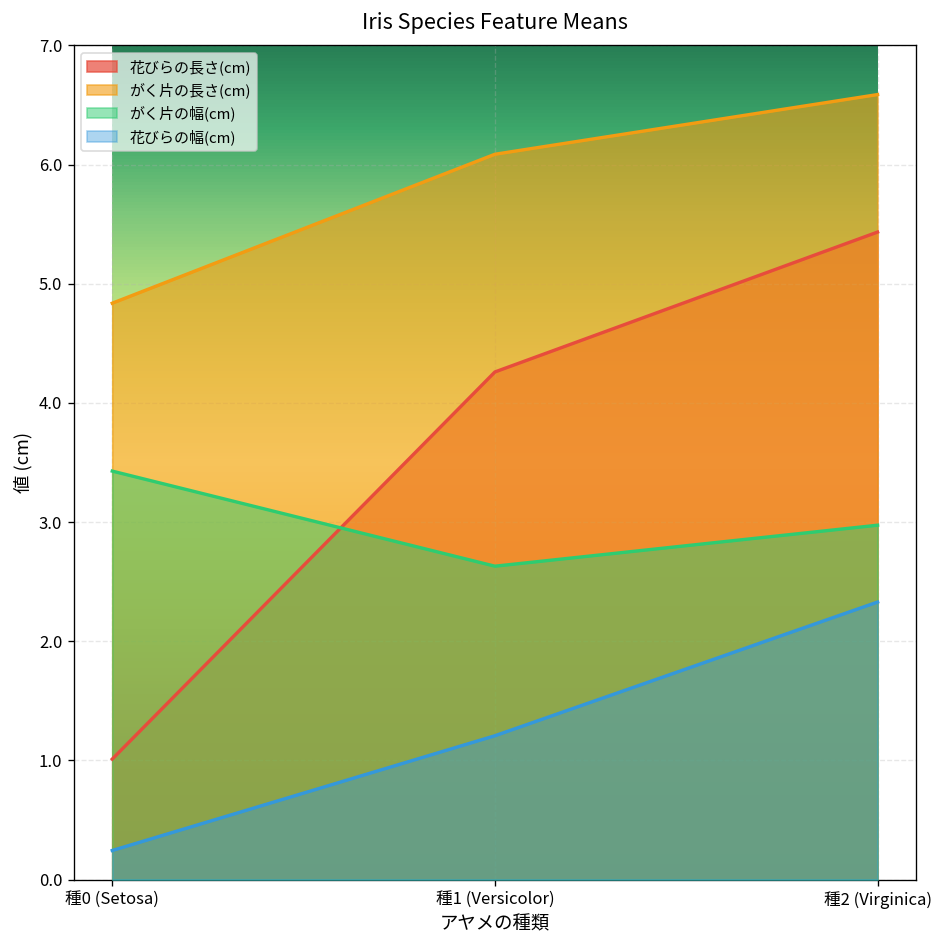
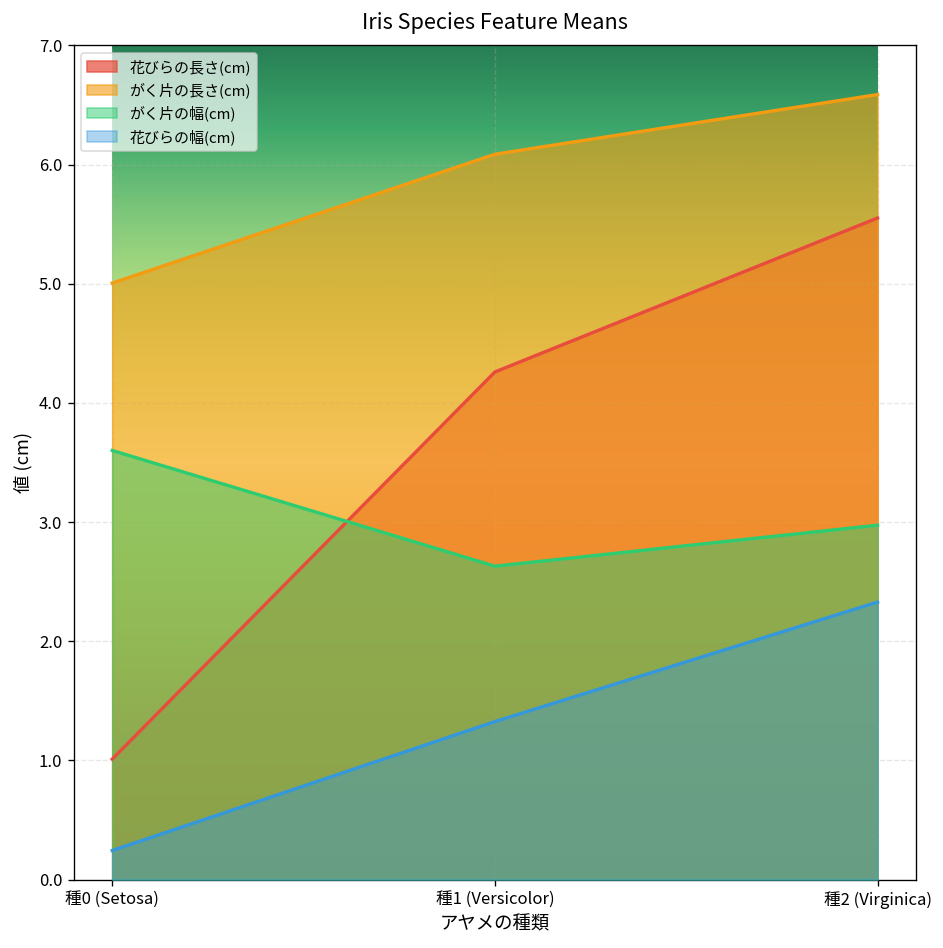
がく片の長さ(cm), 種0 (Setosa): 4.8 -> 5.0
がく片の幅(cm), 種0 (Setosa): 3.4 -> 3.6
花びらの幅(cm), 種1 (Versicolor): 1.2 -> 1.3
花びらの長さ(cm), 種2 (Virginica): 5.4 -> 5.6
